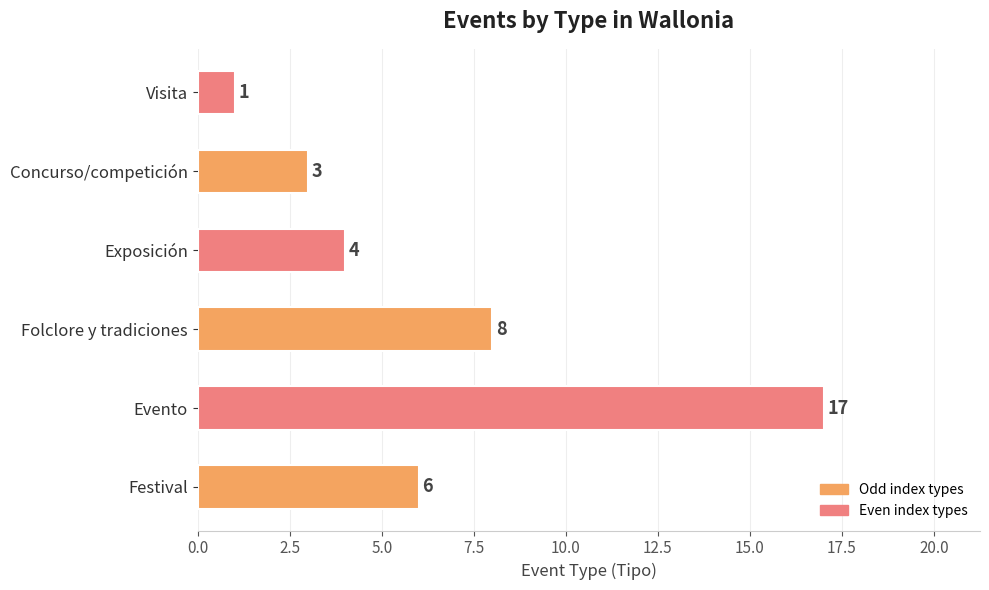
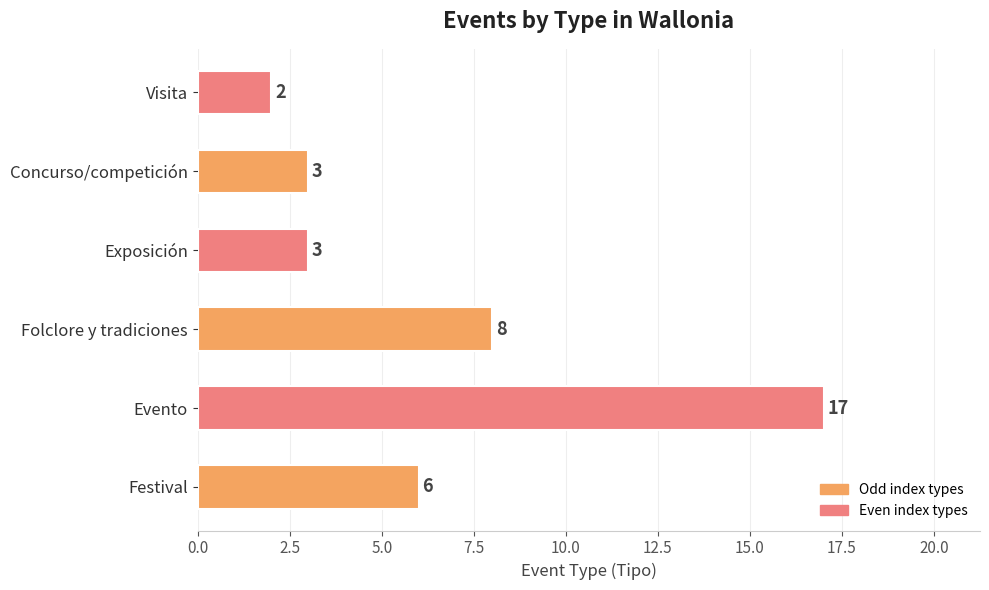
Visita: 1 -> 2
Exposición: 4 -> 3
